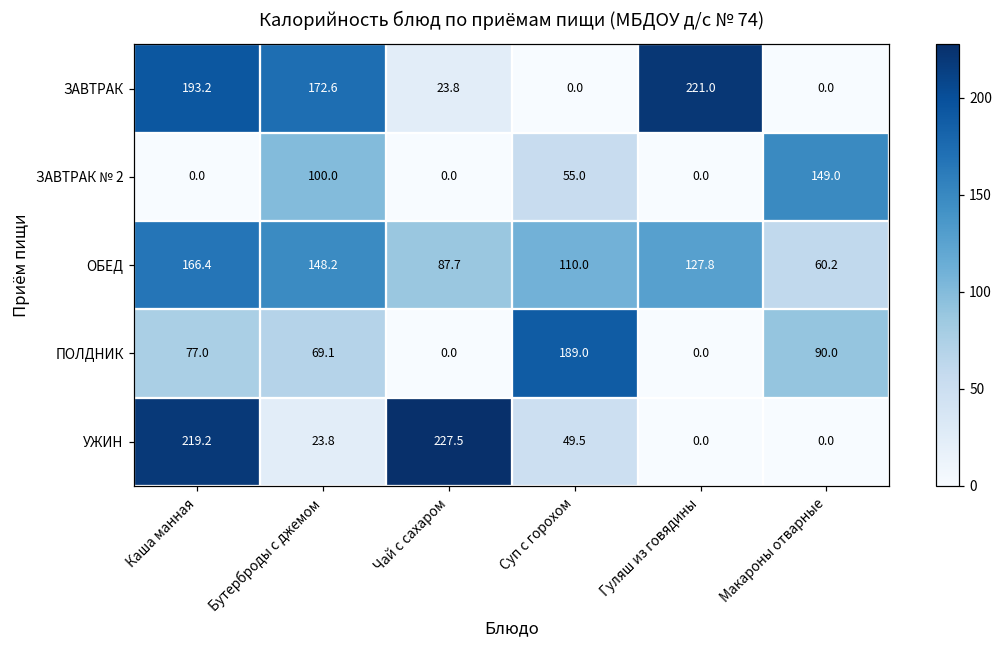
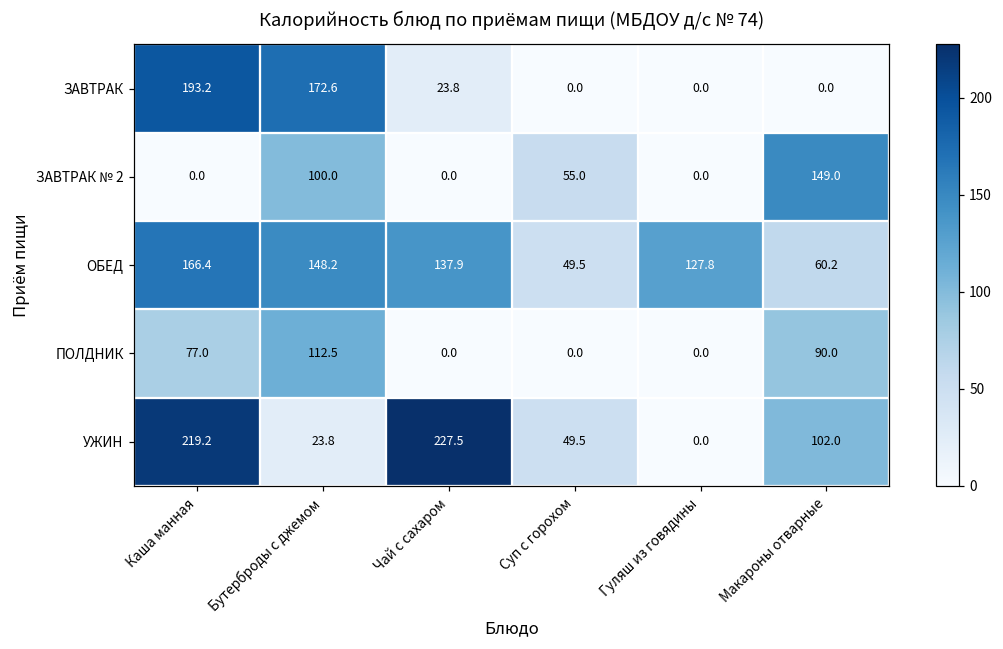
ЗАВТРАК, Гуляш из говядины: 221.0 -> 0.0
ОБЕД, Чай с сахаром: 87.7 -> 137.9
ОБЕД, Суп с горохом: 110.0 -> 49.5
ПОЛДНИК, Бутерброды с джемом: 69.1 -> 112.5
ПОЛДНИК, Суп с горохом: 189.0 -> 0.0
УЖИН, Макароны отварные: 0.0 -> 102.0
